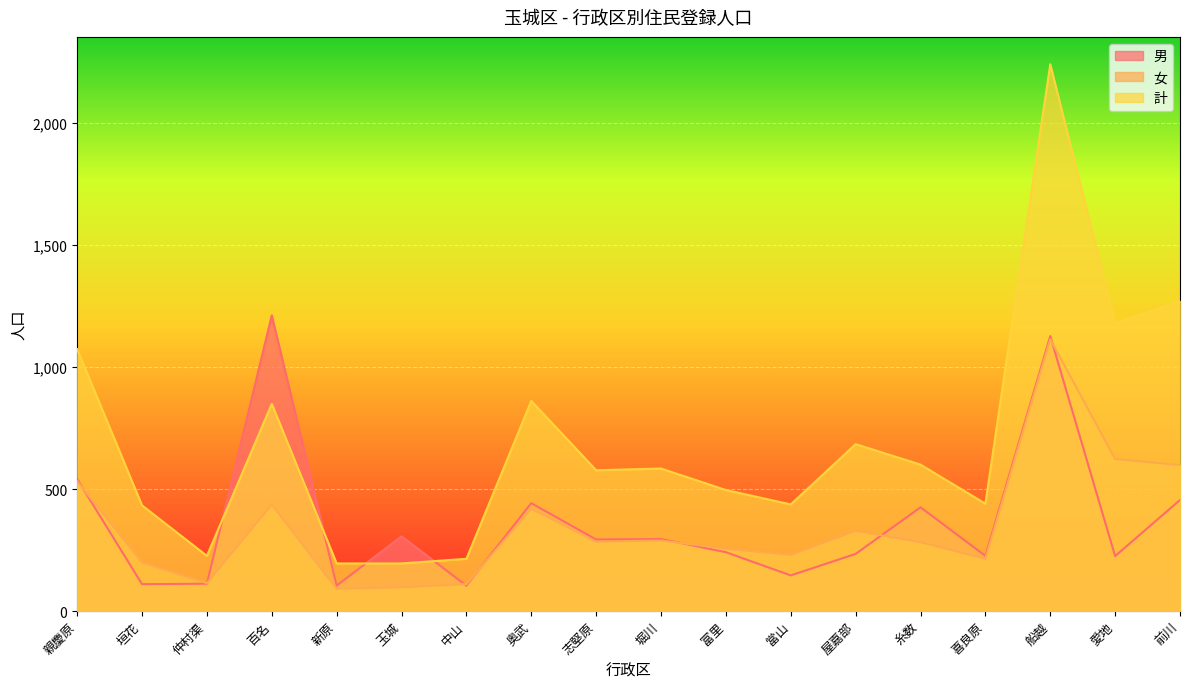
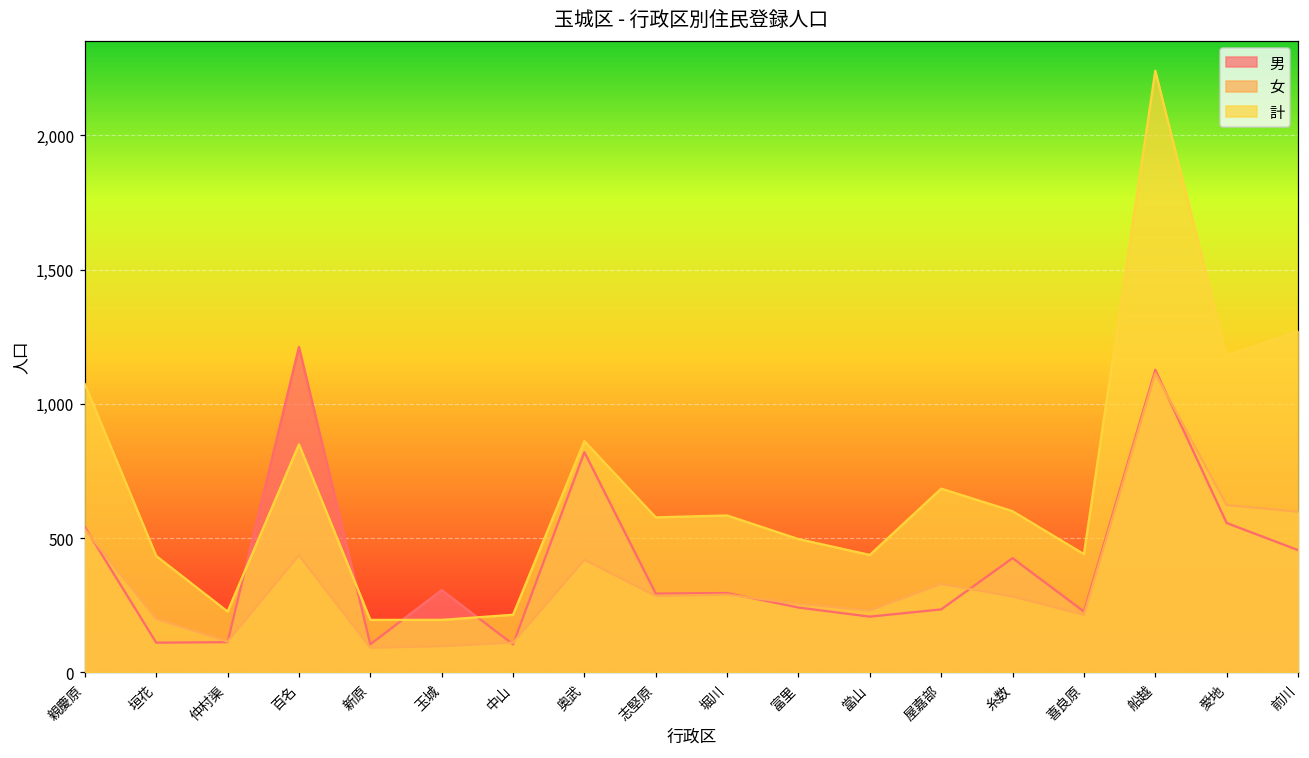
男, 奥武: 440 -> 820
男, 當山: 150 -> 210
男, 愛地: 230 -> 560
